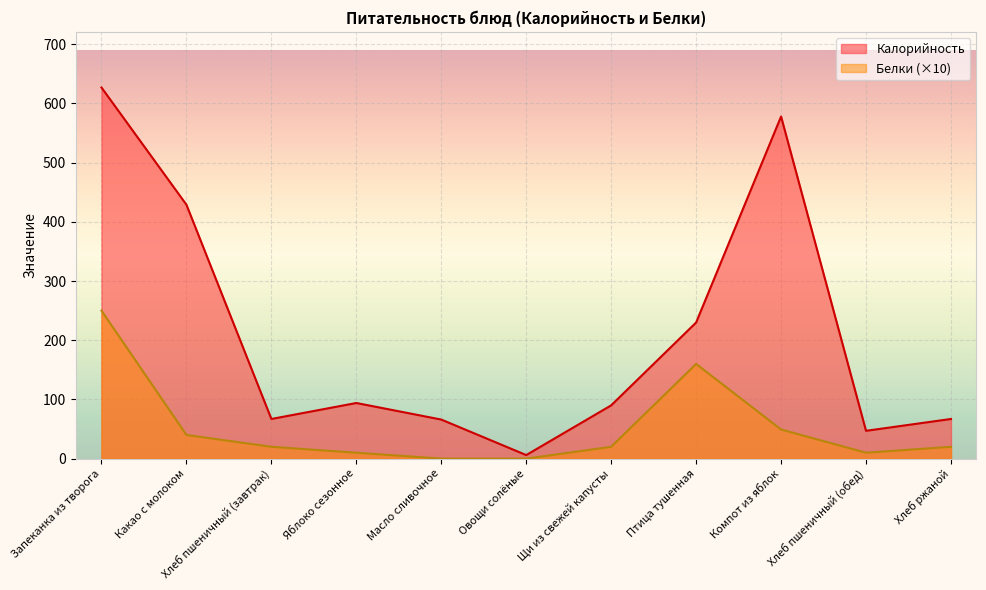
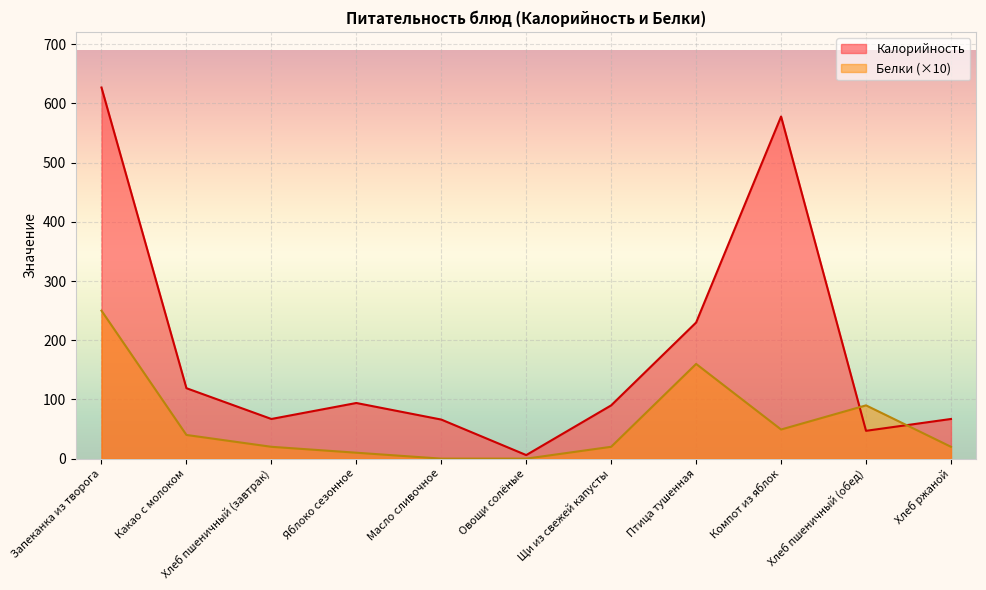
Калорийность, Какао с молоком: 430 -> 120
Белки (×10), Хлеб пшеничный (обед): 10 -> 90
